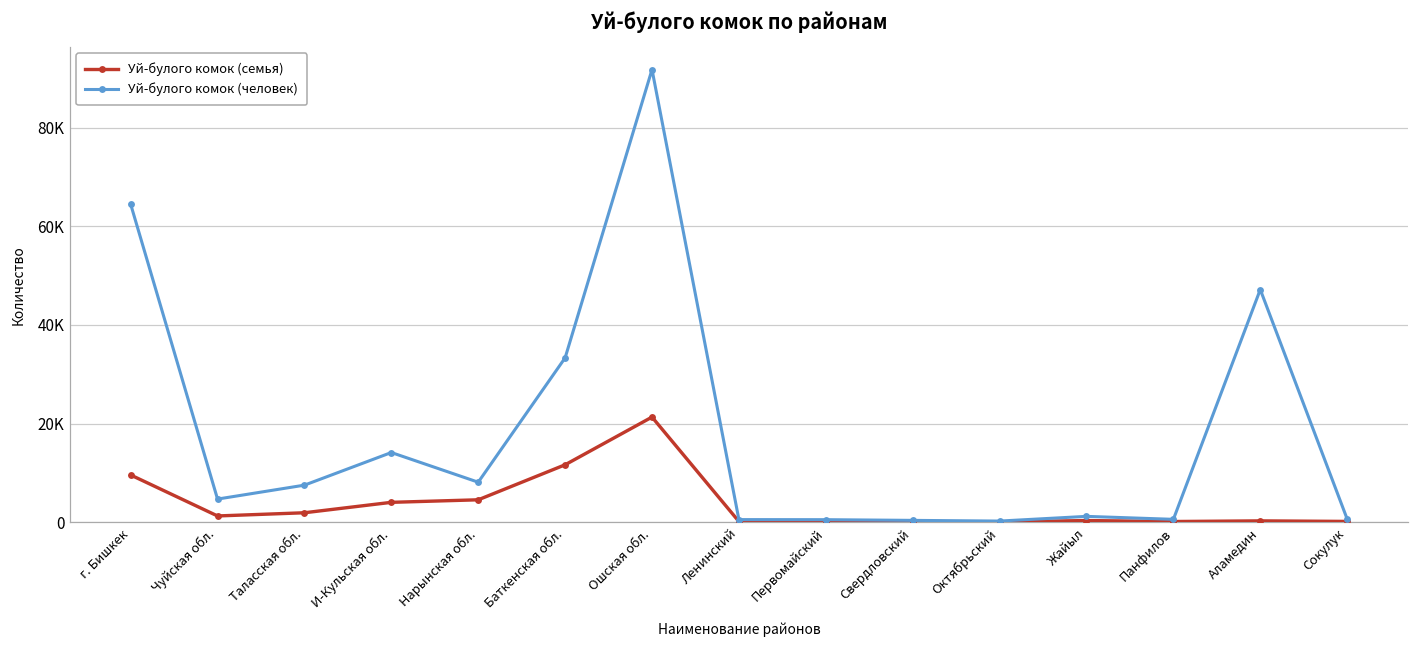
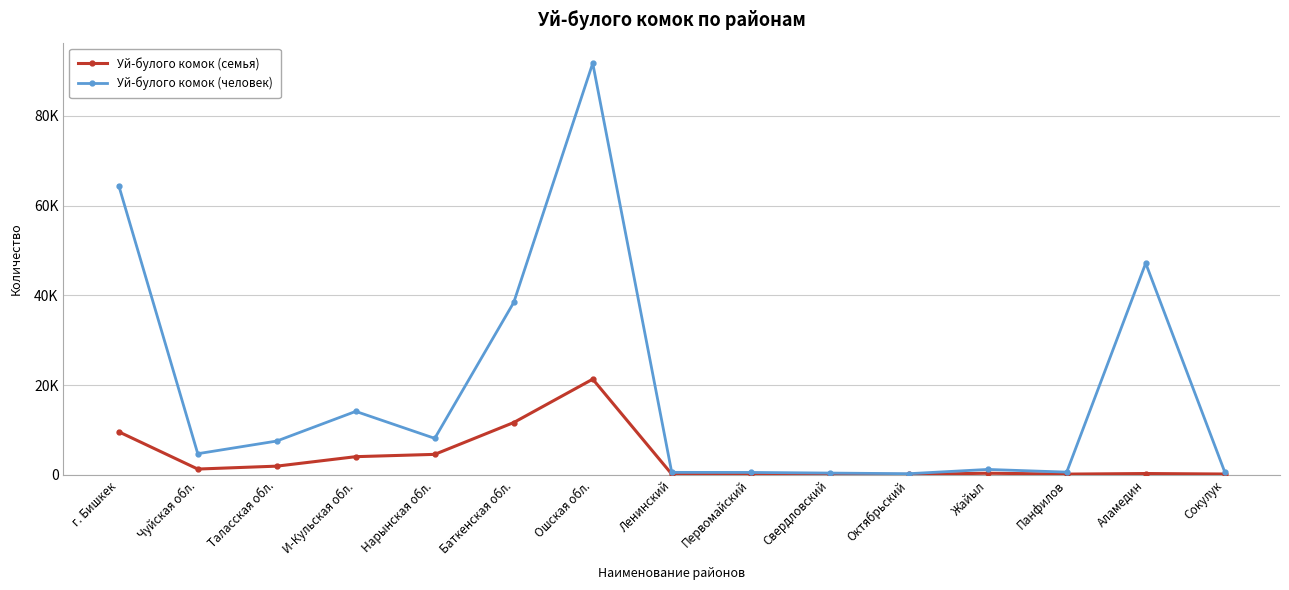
Уй-булого комок (человек), Баткенская обл.: 33000 -> 38000
